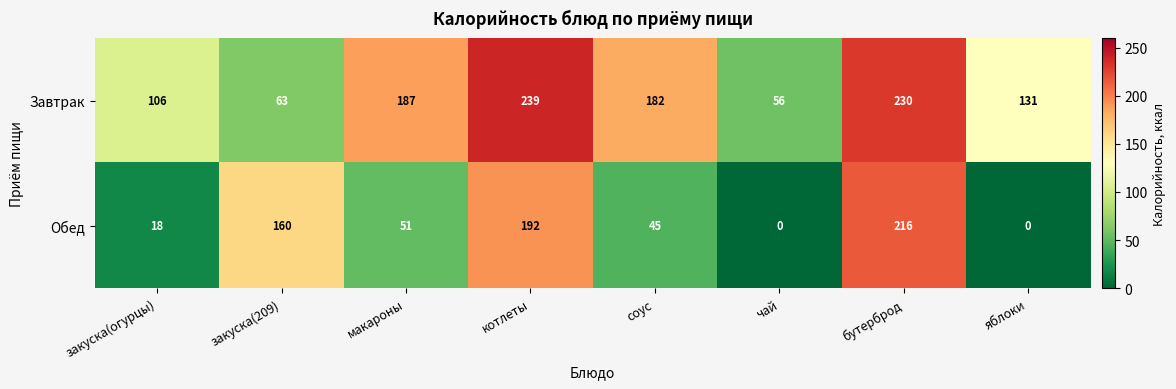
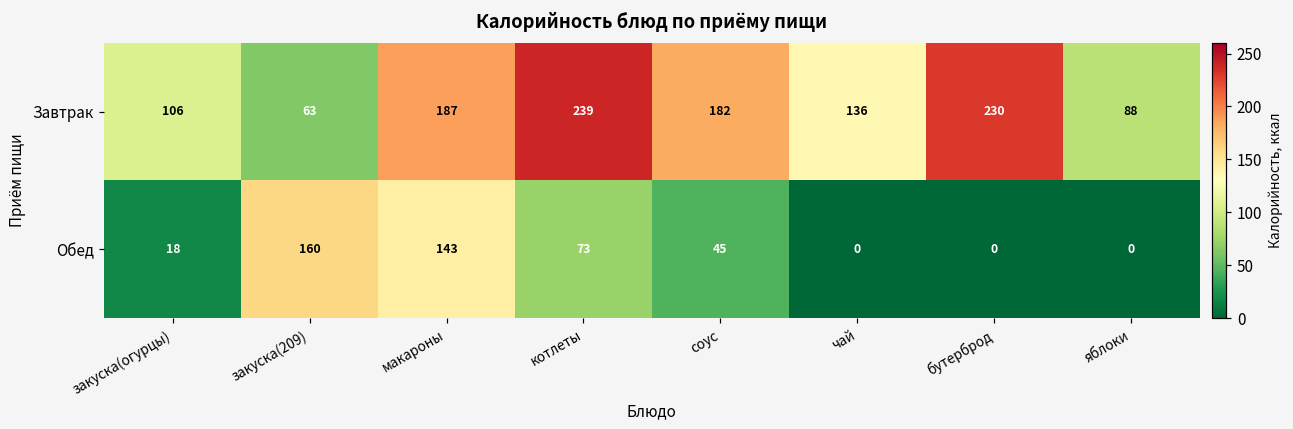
Завтрак, чай: 56 -> 136
Завтрак, яблоки: 131 -> 88
Обед, макароны: 51 -> 143
Обед, котлеты: 192 -> 73
Обед, бутерброд: 216 -> 0
